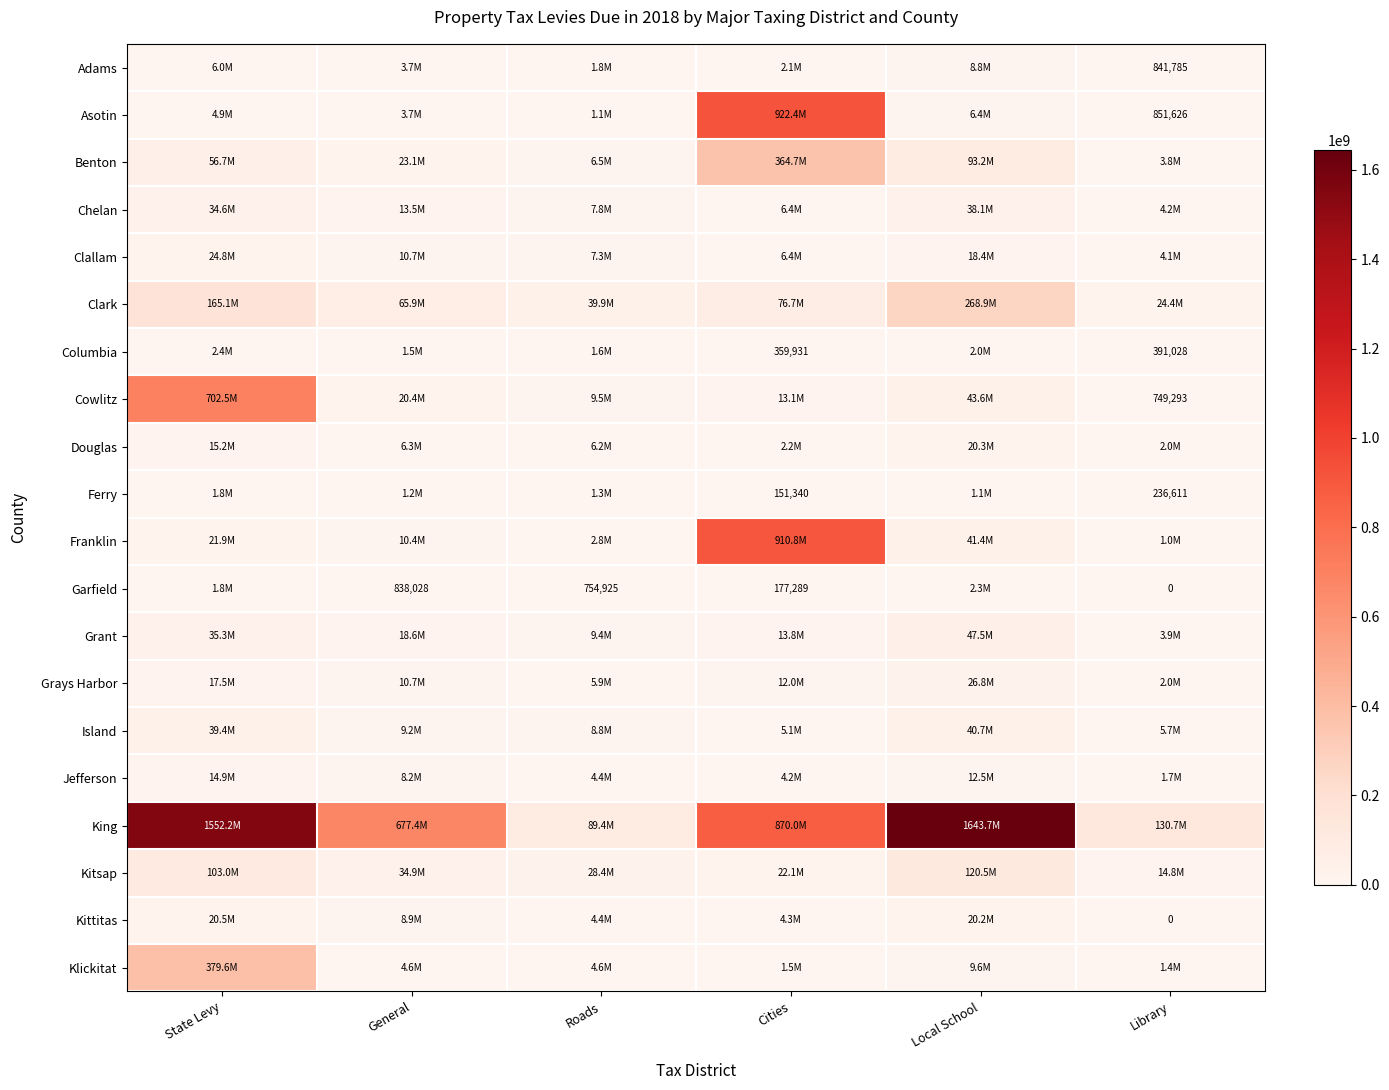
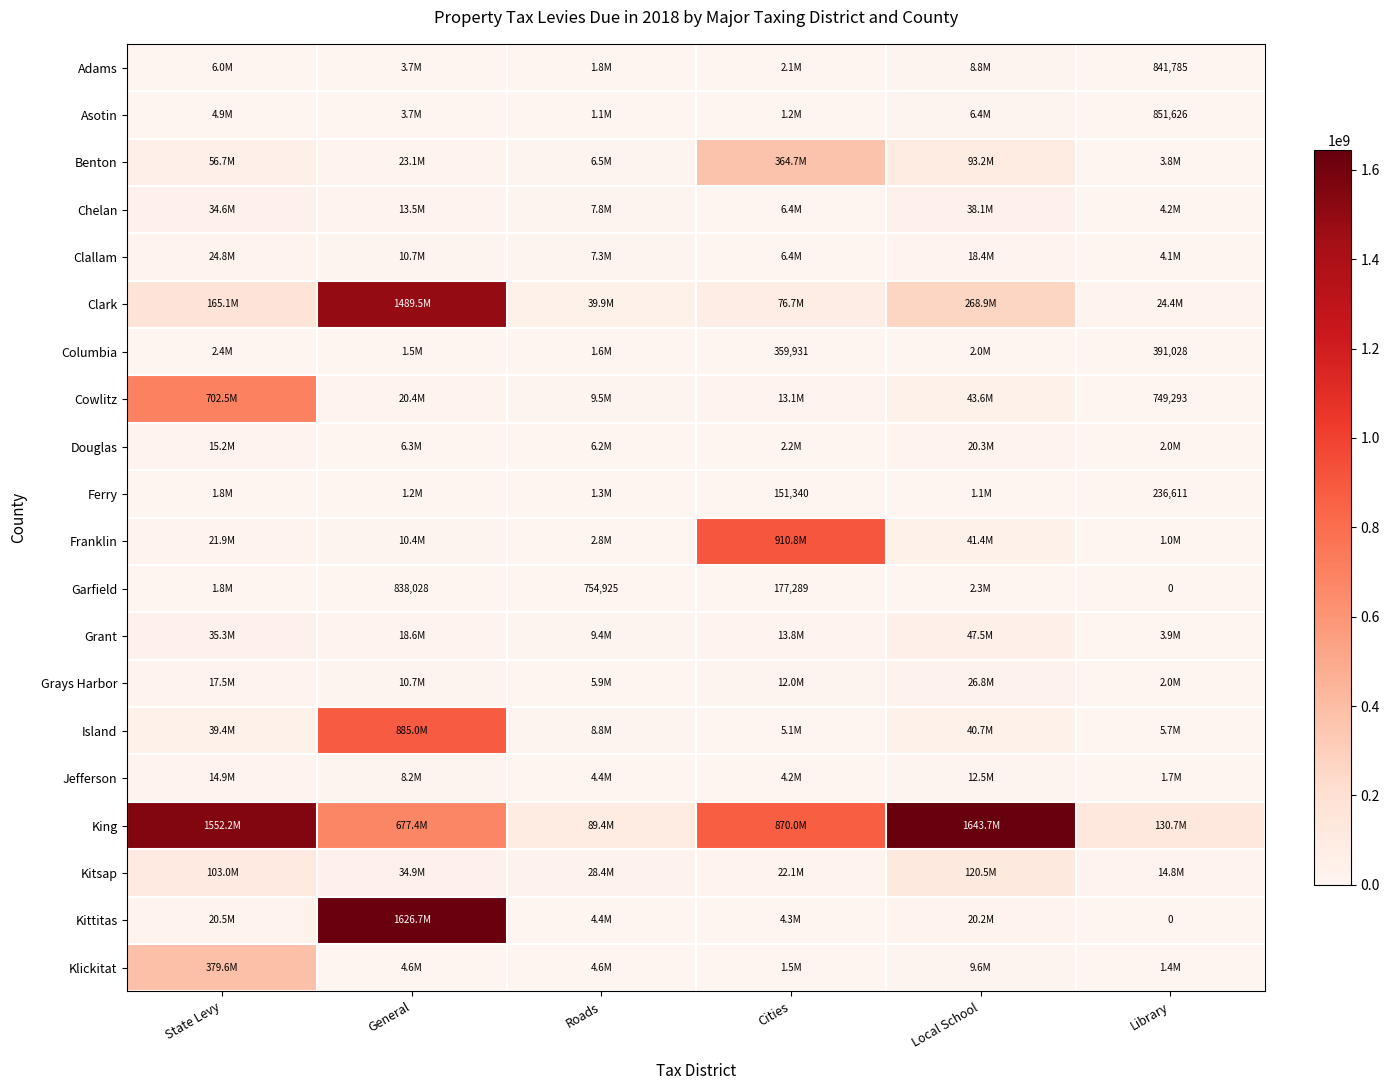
Asotin, Cities: 922.4M -> 1.2M
Clark, General: 65.9M -> 1489.5M
Island, General: 9.2M -> 885.0M
Kittitas, General: 8.9M -> 1626.7M
